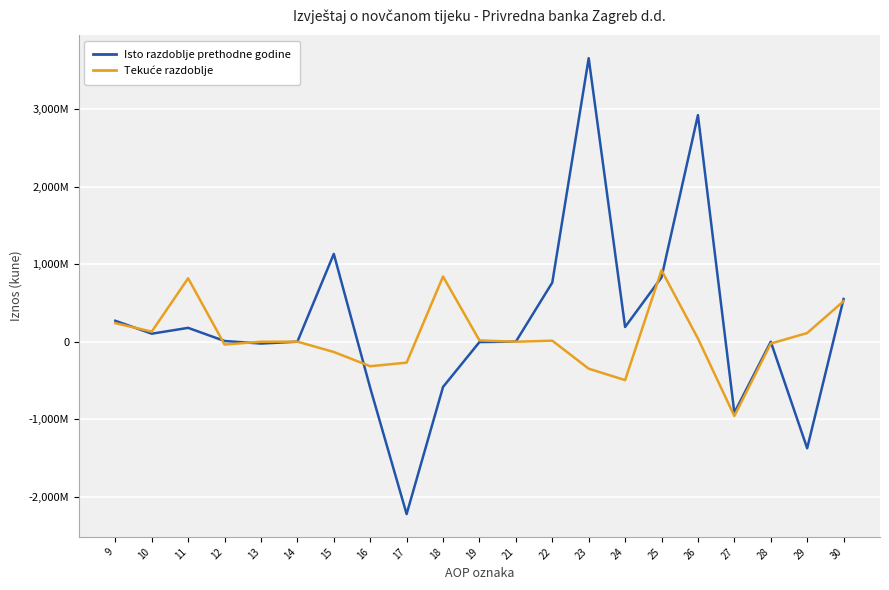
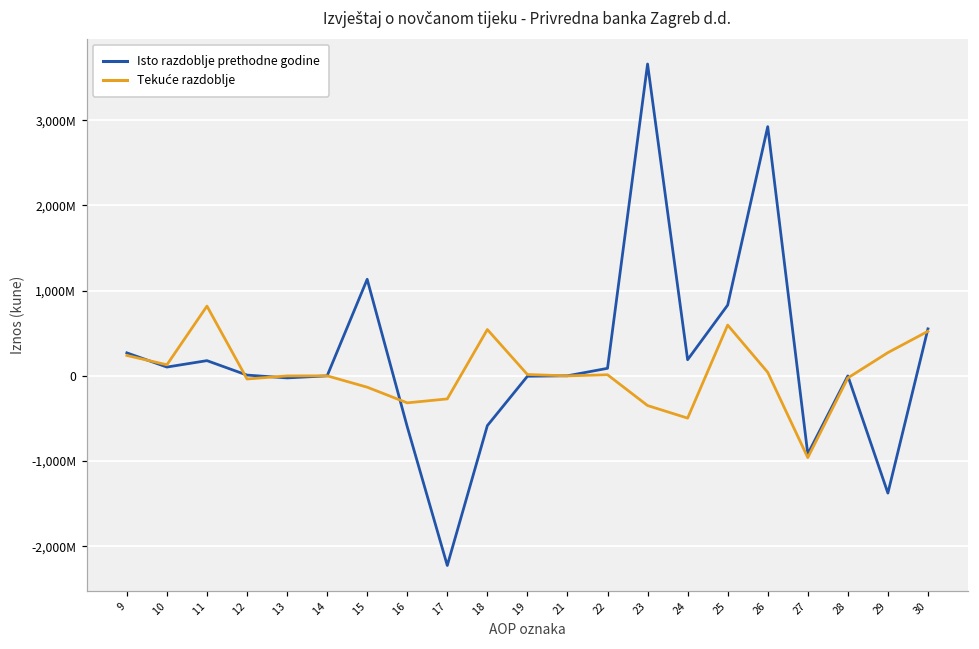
Tekuće razdoblje, 18: 800,000,000 -> 500,000,000
Isto razdoblje prethodne godine, 22: 800,000,000 -> 100,000,000
Tekuće razdoblje, 25: 900,000,000 -> 600,000,000
Tekuće razdoblje, 29: 100,000,000 -> 300,000,000
